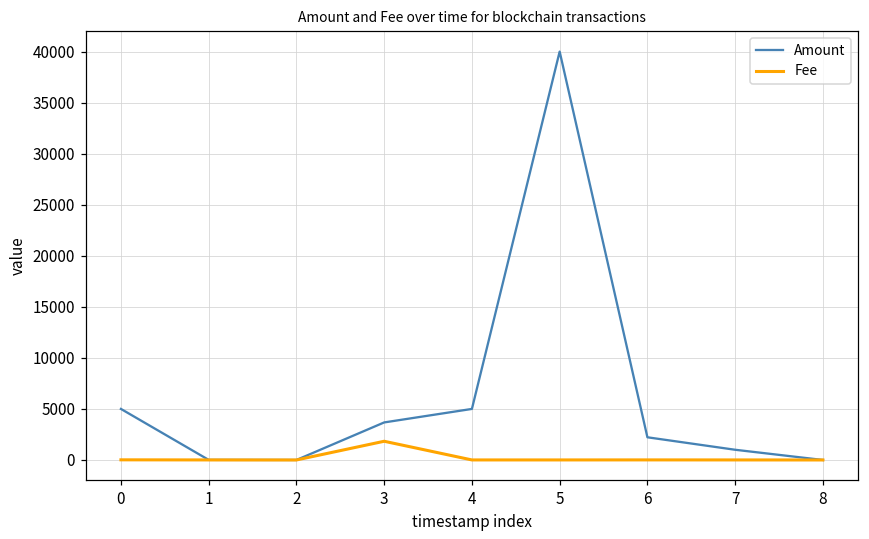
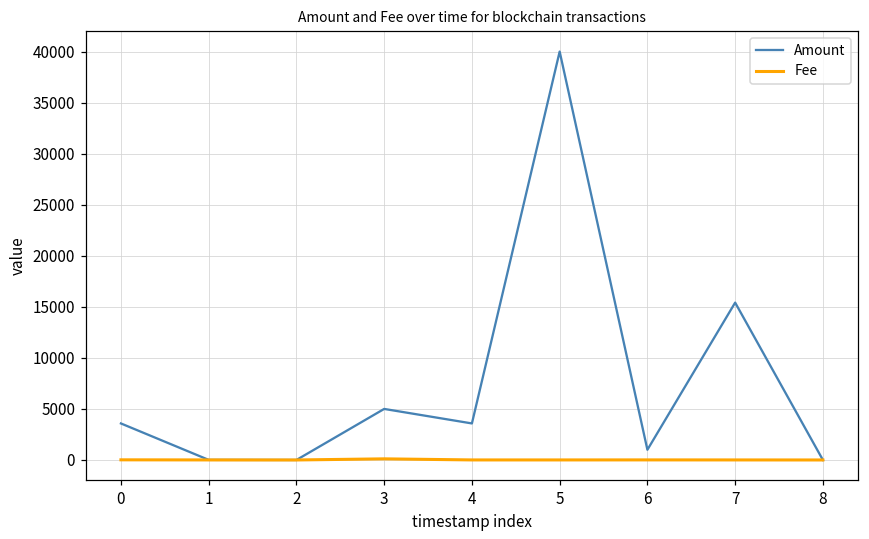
Amount, 0: 5000 -> 4000
Amount, 3: 4000 -> 5000
Fee, 3: 2000 -> 0
Amount, 4: 5000 -> 4000
Amount, 6: 2000 -> 1000
Amount, 7: 1000 -> 15000
